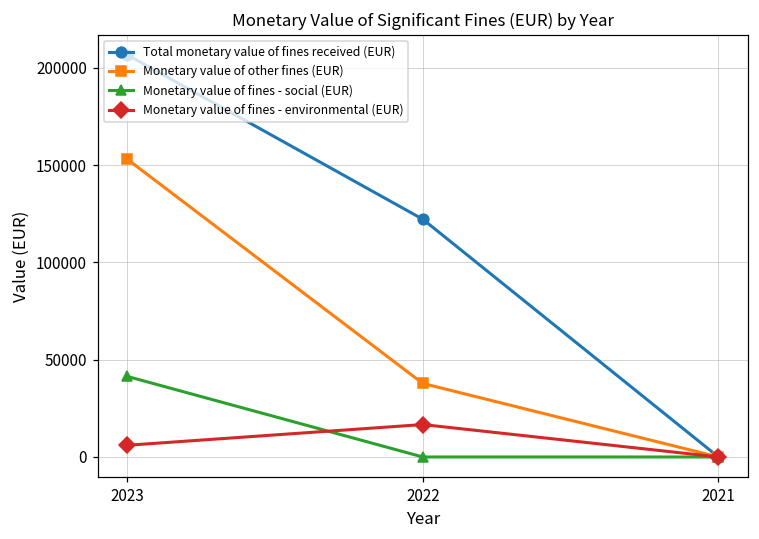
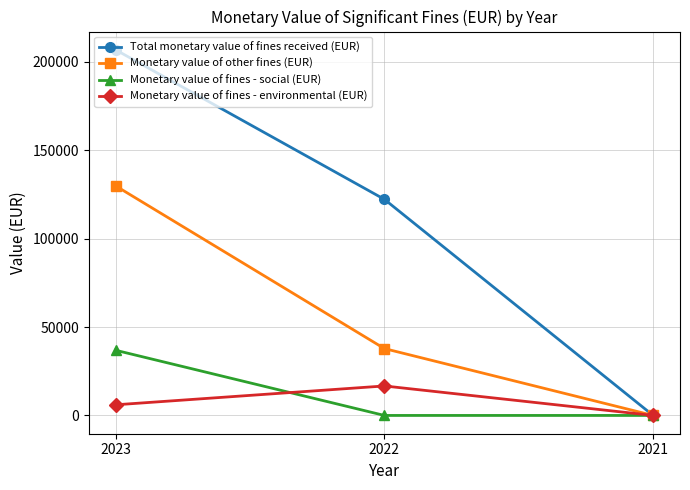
Monetary value of other fines (EUR), 2023: 153000 -> 130000
Monetary value of fines - social (EUR), 2023: 41000 -> 37000
